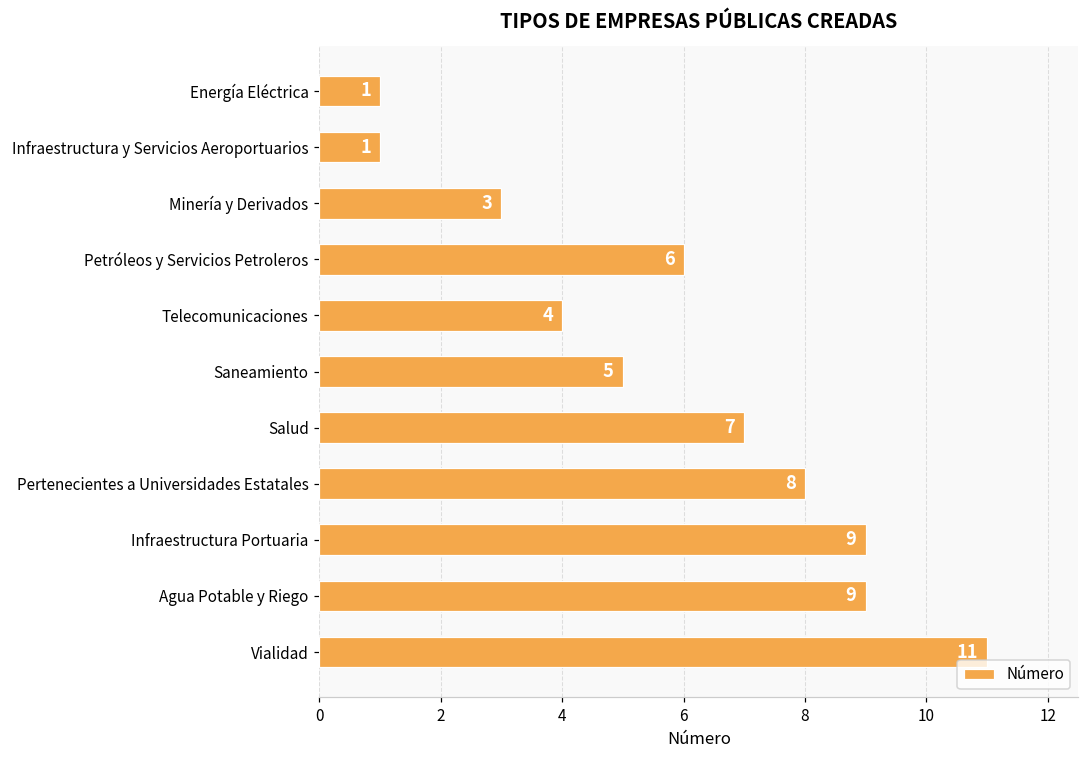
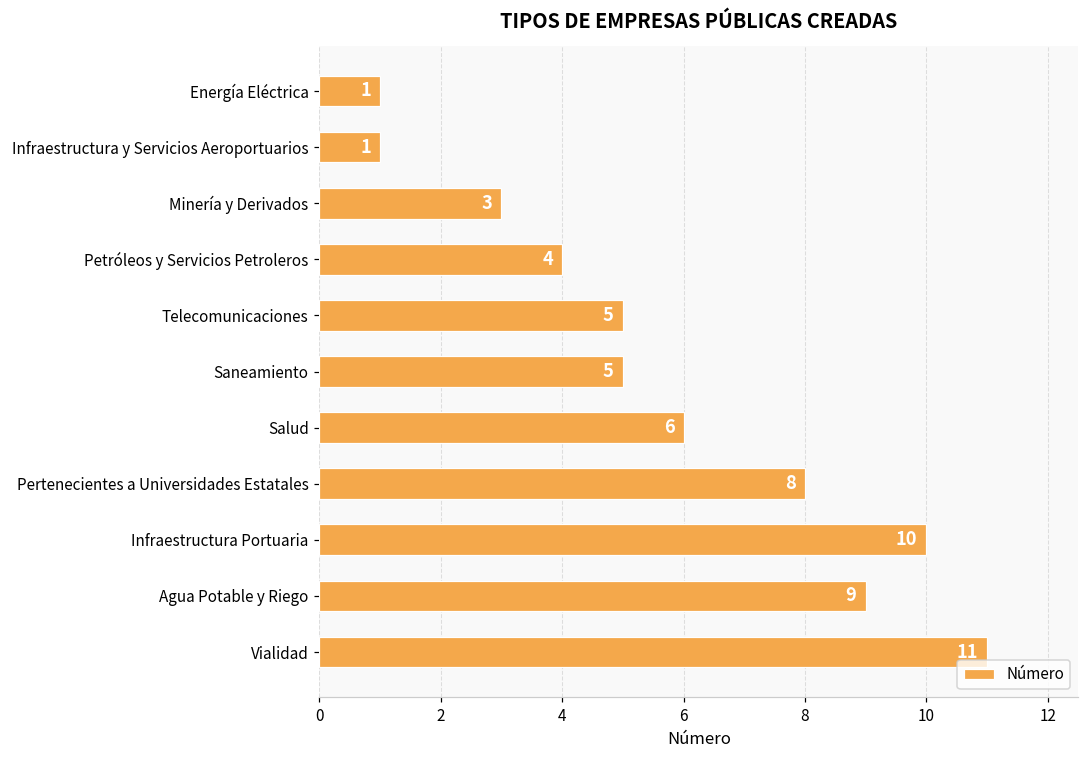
Petróleos y Servicios Petroleros: 6 -> 4
Telecomunicaciones: 4 -> 5
Salud: 7 -> 6
Infraestructura Portuaria: 9 -> 10
